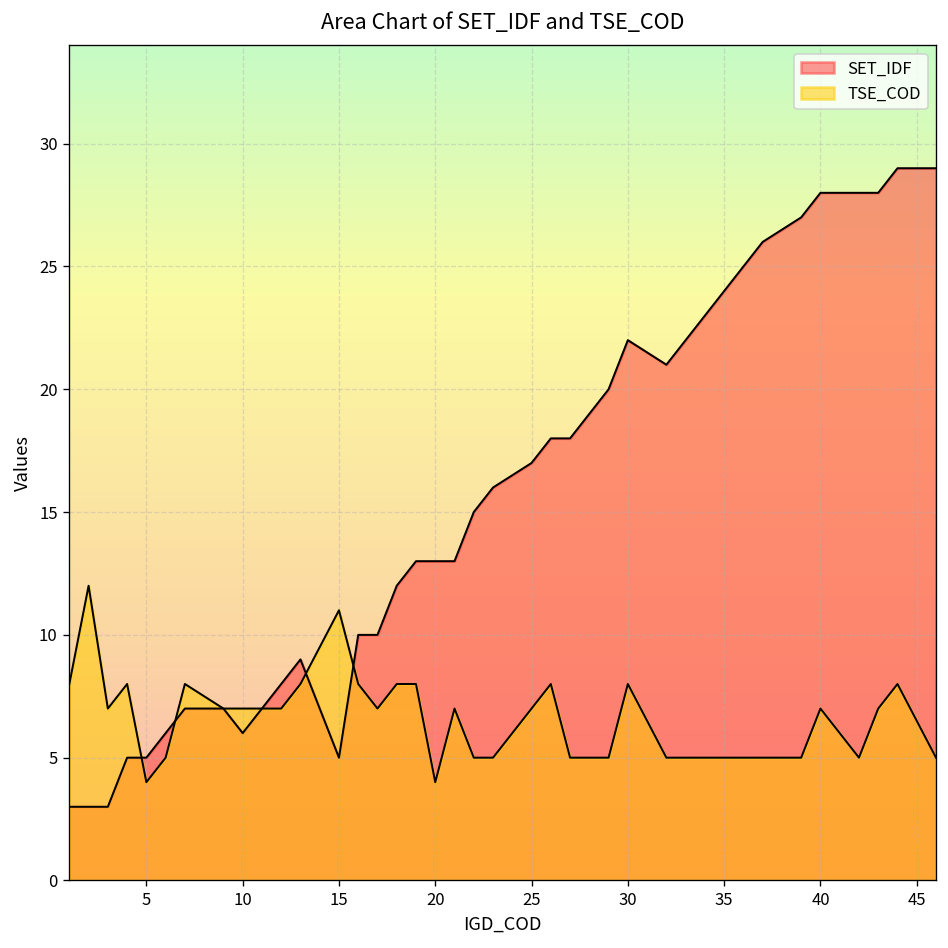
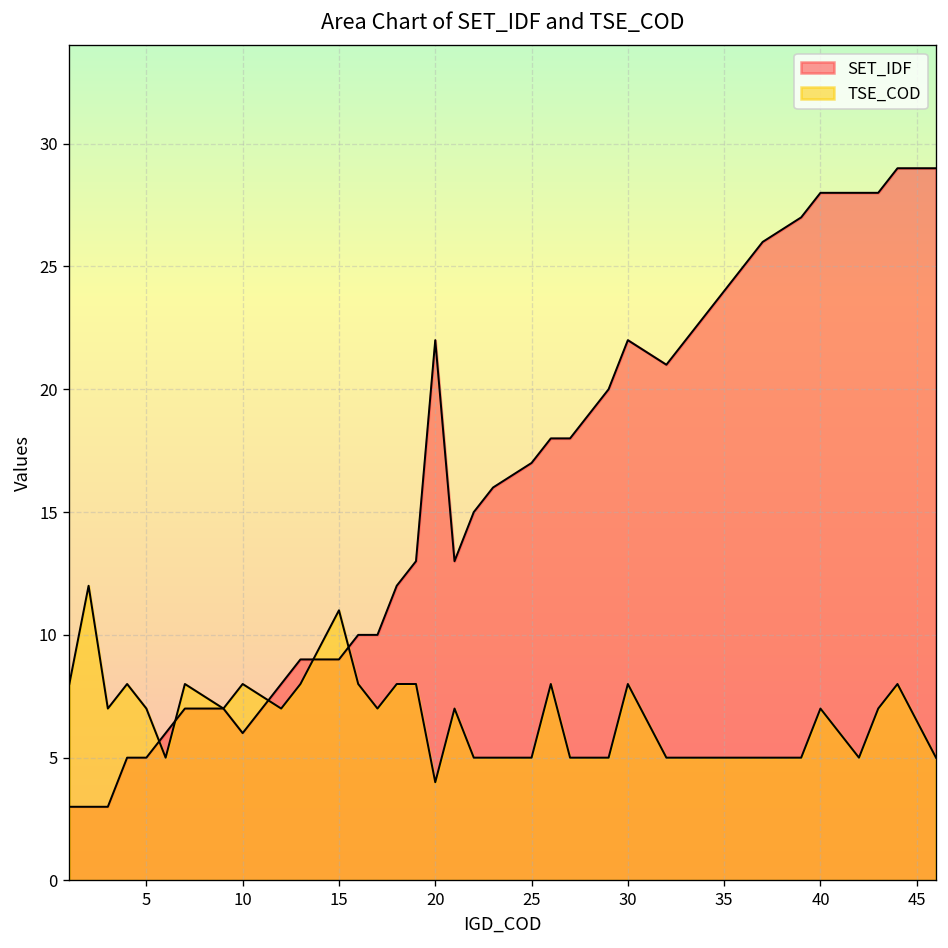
TSE_COD, 5: 4 -> 7
TSE_COD, 10: 7 -> 8
SET_IDF, 15: 5 -> 9
SET_IDF, 20: 13 -> 22
TSE_COD, 25: 7 -> 5
